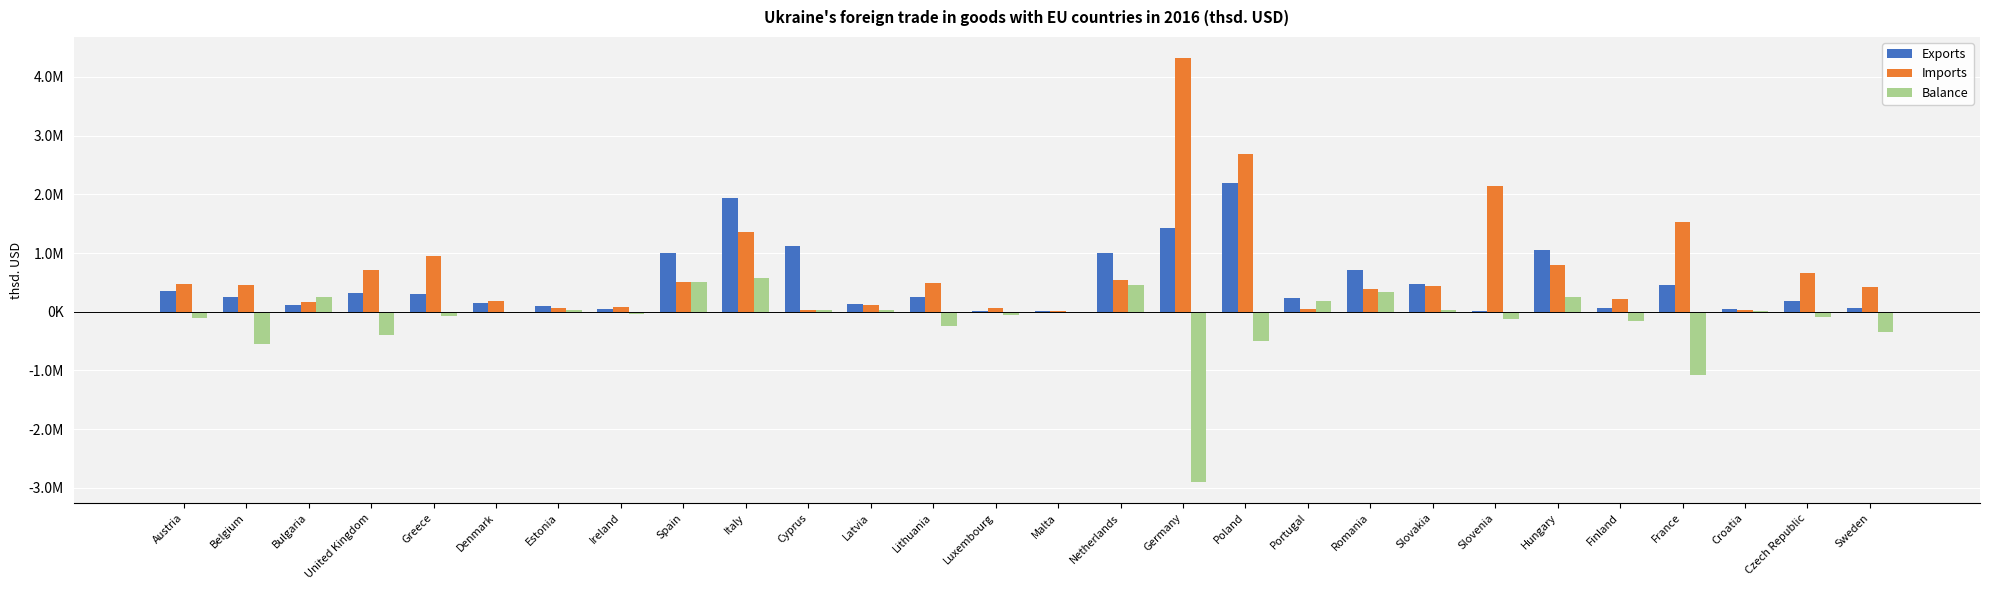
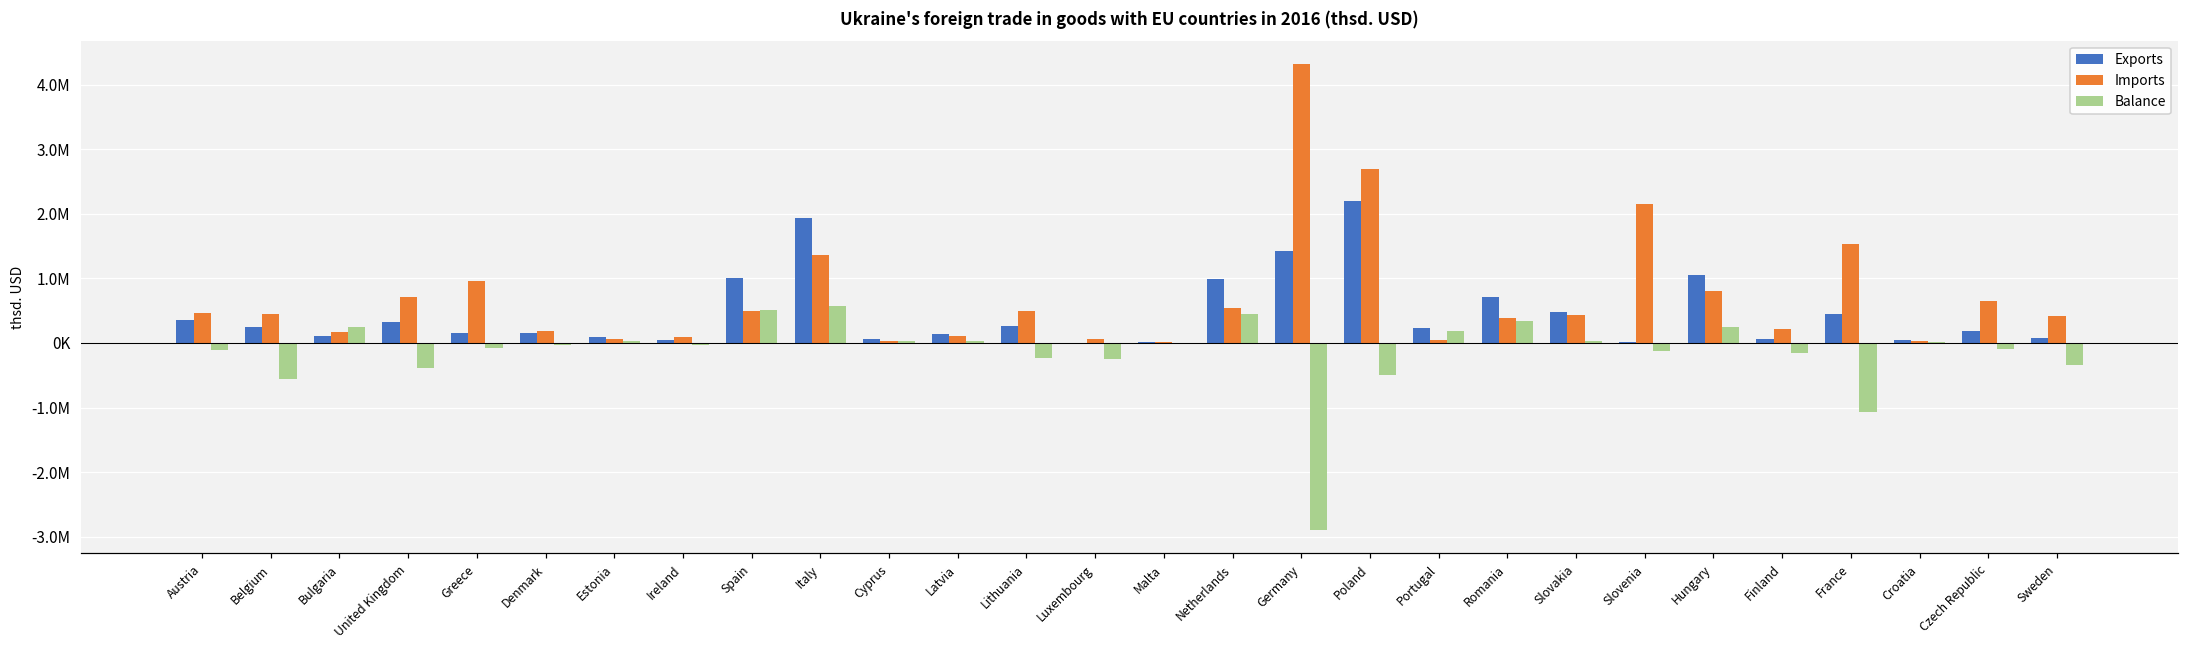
Exports, Greece: 300000 -> 200000
Exports, Cyprus: 1100000 -> 100000
Balance, Luxembourg: -100000 -> -200000
